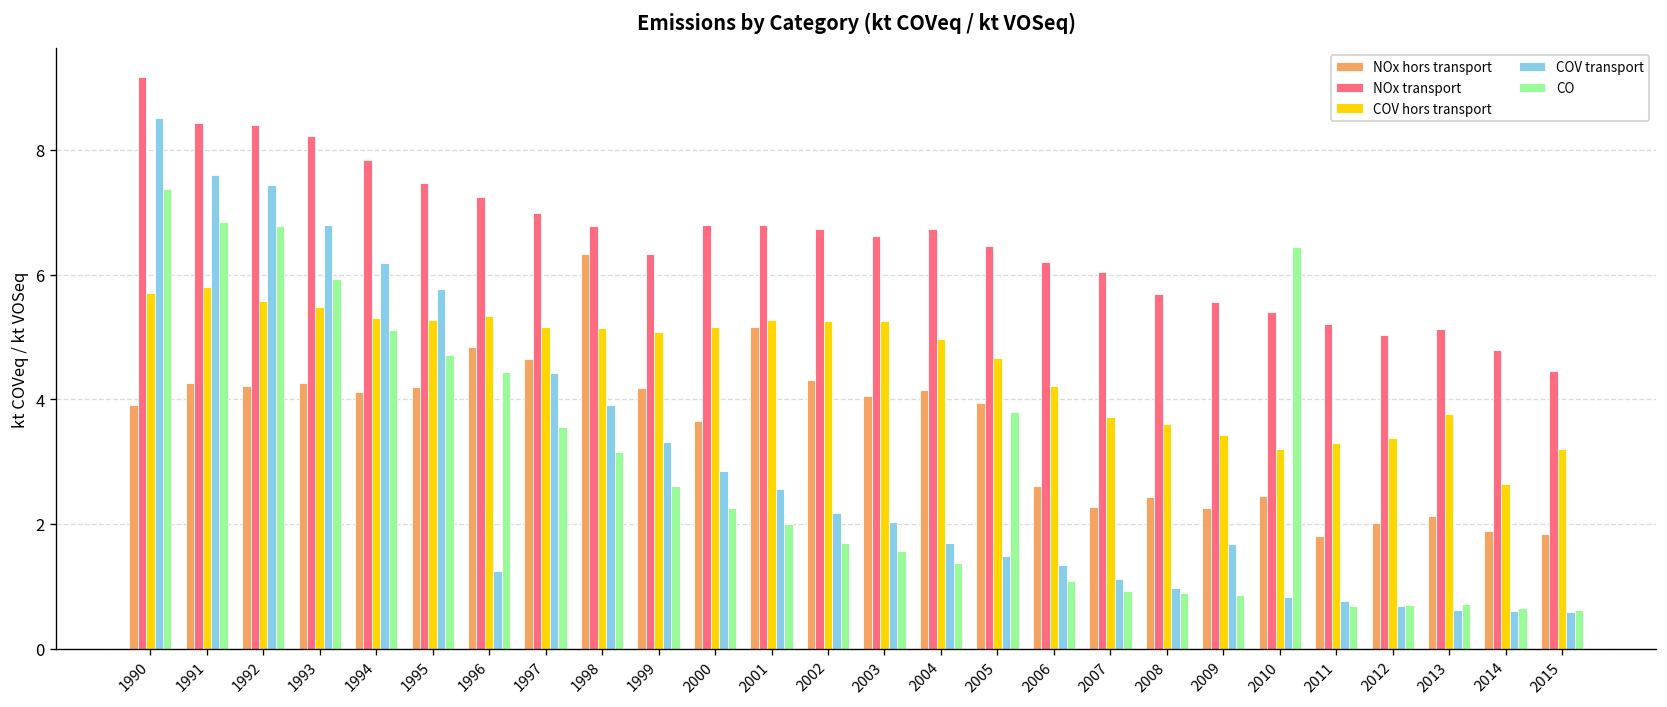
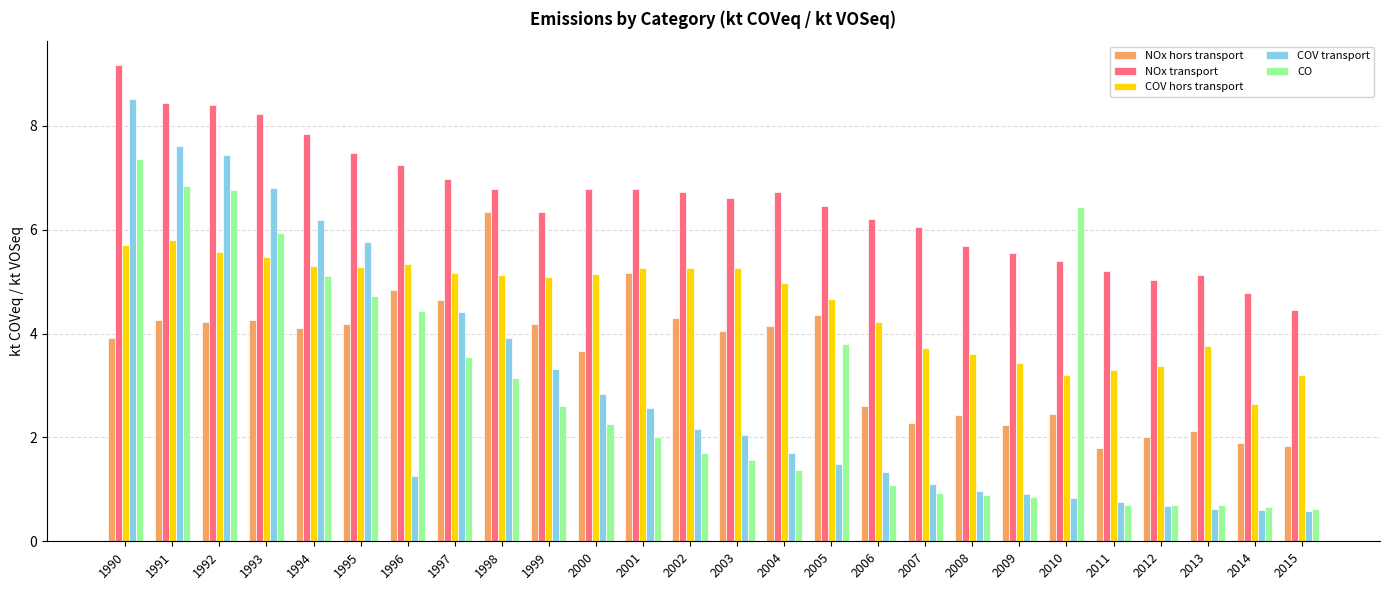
NOx hors transport, 2005: 3.9 -> 4.4
COV transport, 2009: 1.7 -> 0.9
